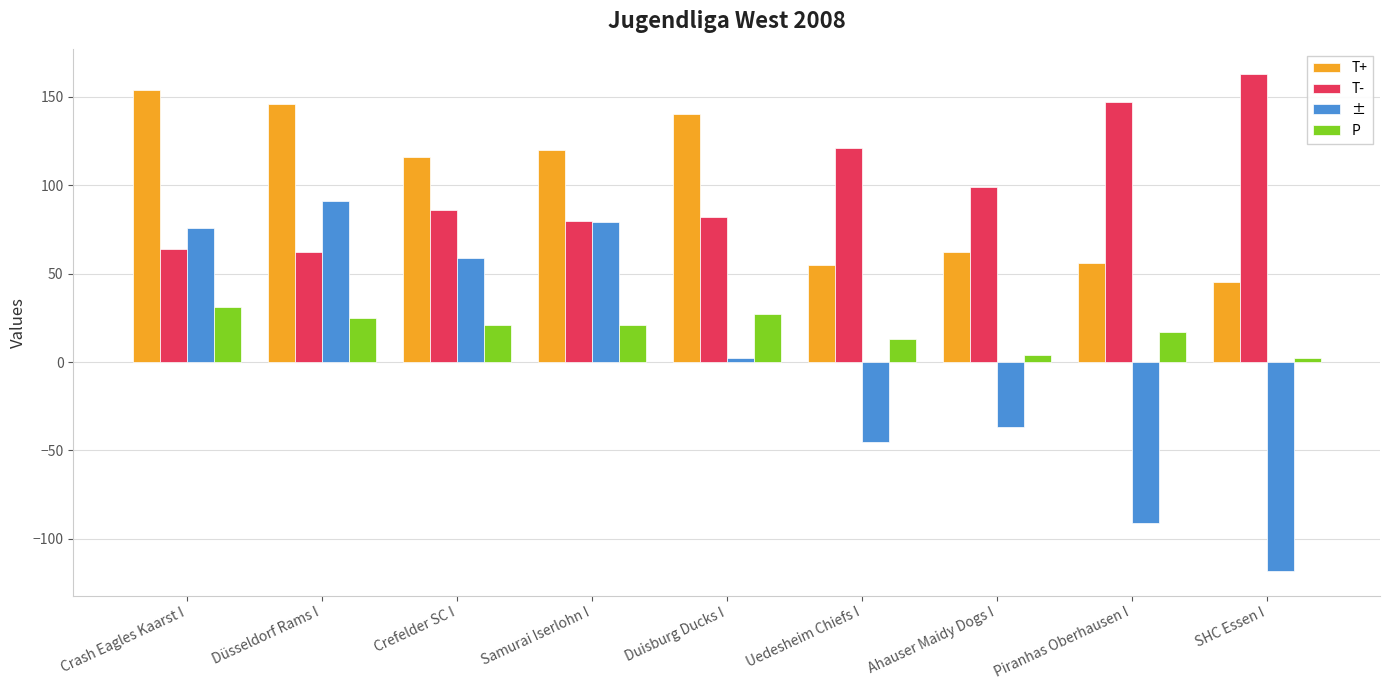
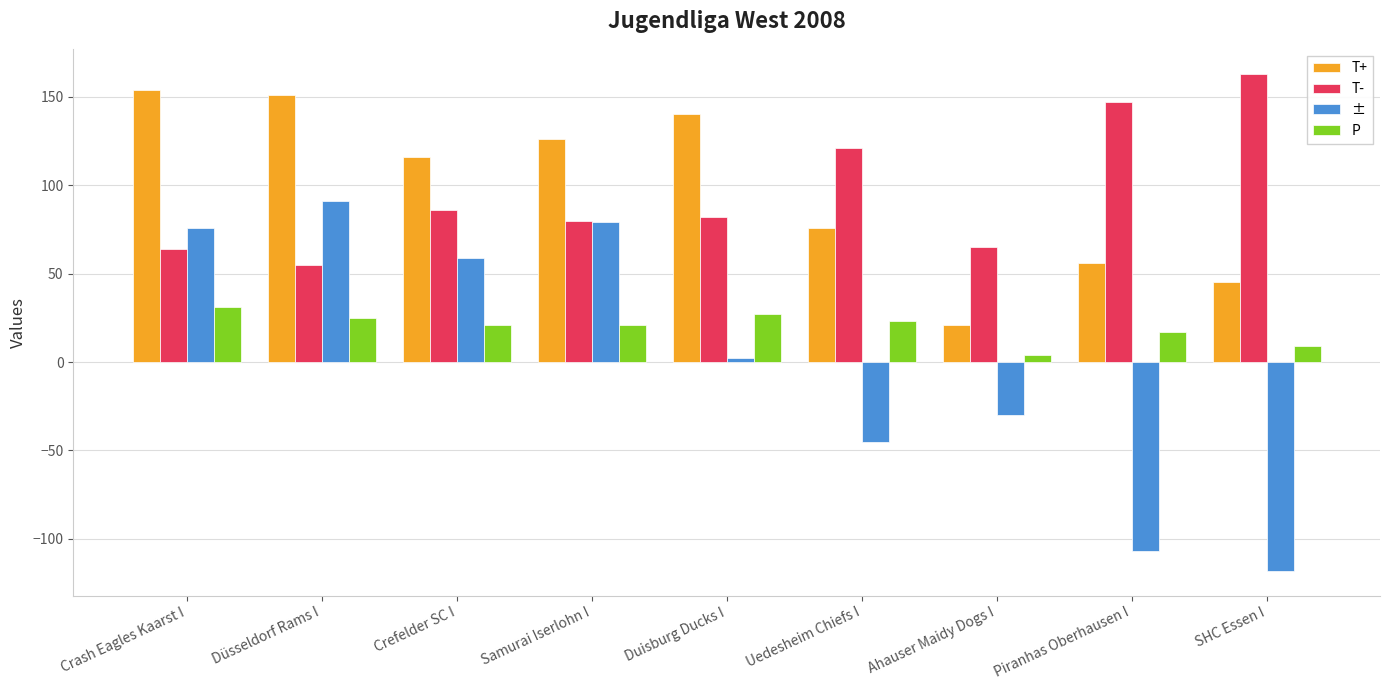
T+, Düsseldorf Rams I: 146 -> 151
T-, Düsseldorf Rams I: 62 -> 55
T+, Samurai Iserlohn I: 120 -> 126
T+, Uedesheim Chiefs I: 55 -> 76
P, Uedesheim Chiefs I: 13 -> 23
T+, Ahauser Maidy Dogs I: 62 -> 21
T-, Ahauser Maidy Dogs I: 99 -> 65
±, Ahauser Maidy Dogs I: -37 -> -30
±, Piranhas Oberhausen I: -91 -> -107
P, SHC Essen I: 2 -> 9
